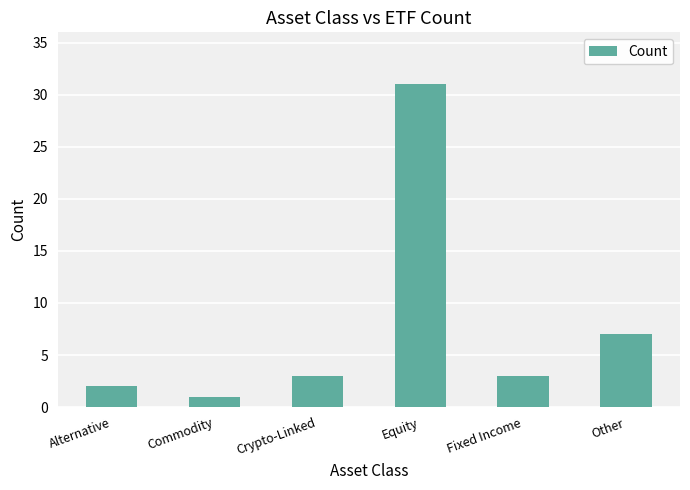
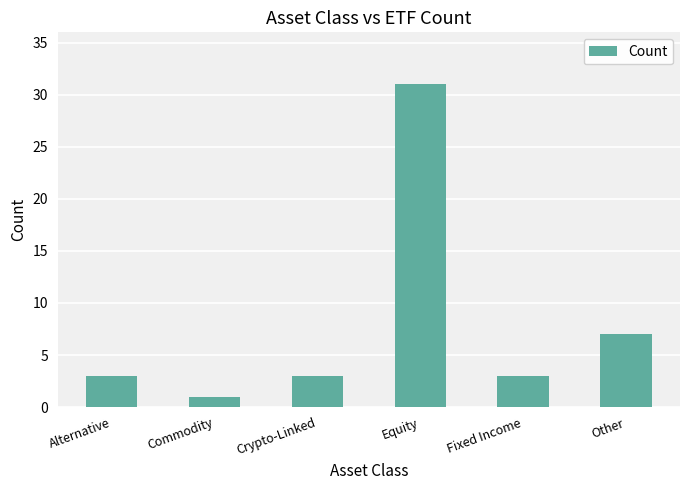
Alternative: 2 -> 3
